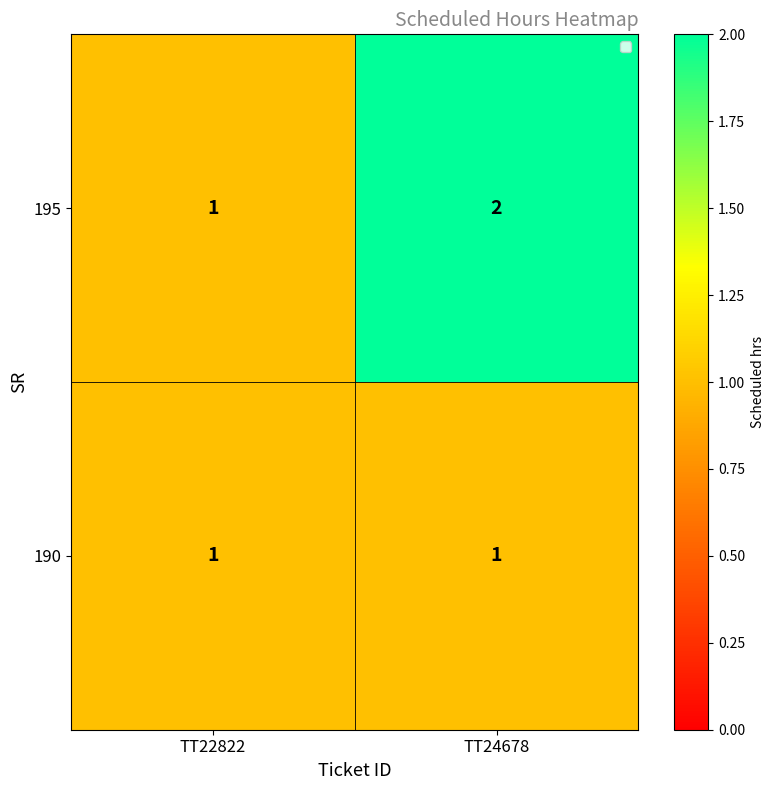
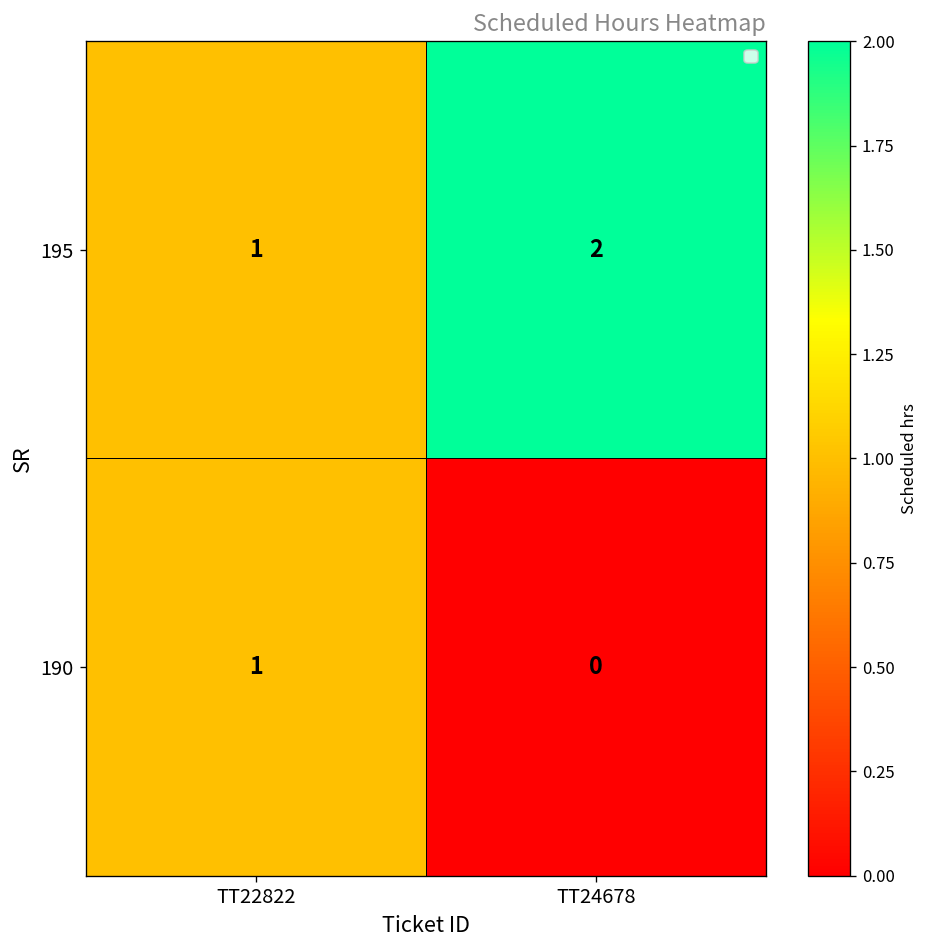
190, TT24678: 1 -> 0
